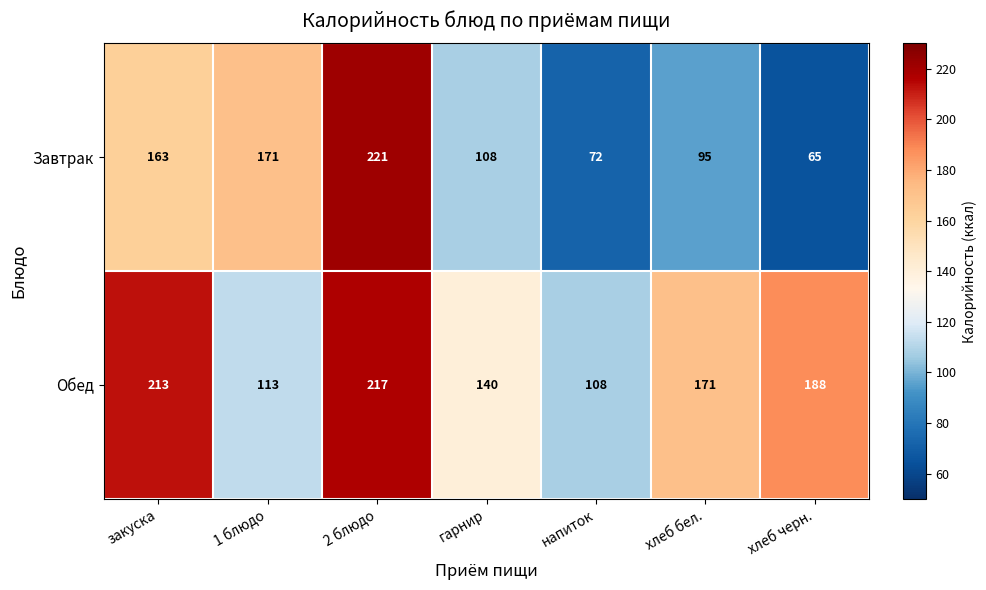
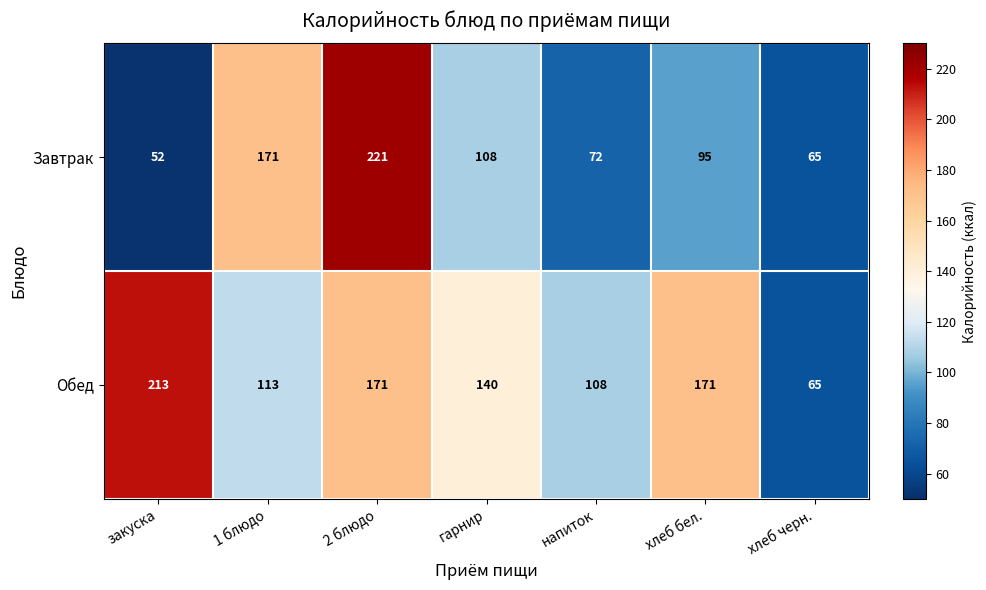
Завтрак, закуска: 163 -> 52
Обед, 2 блюдо: 217 -> 171
Обед, хлеб черн.: 188 -> 65
